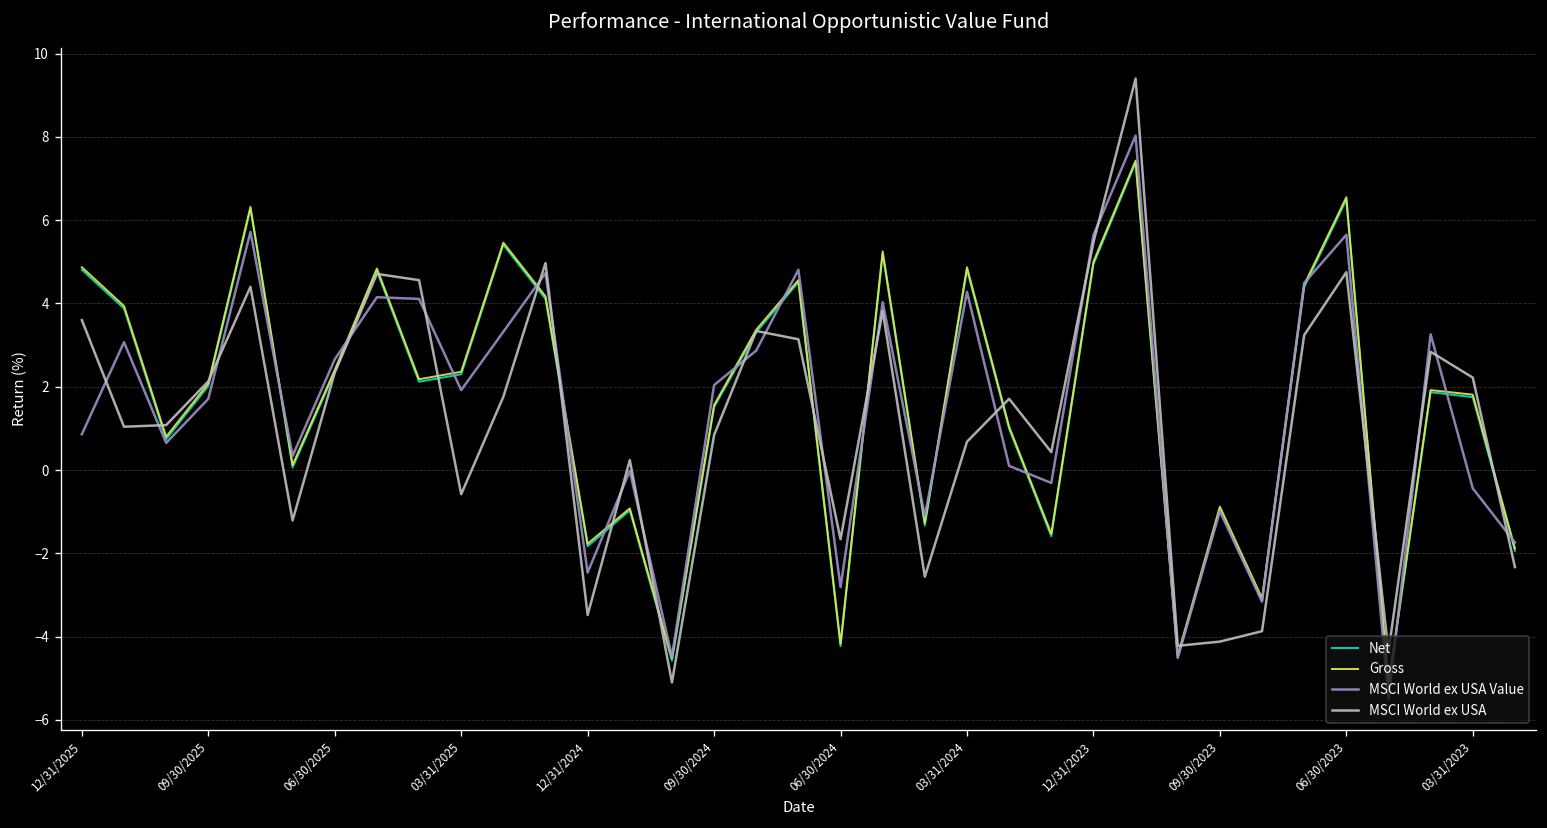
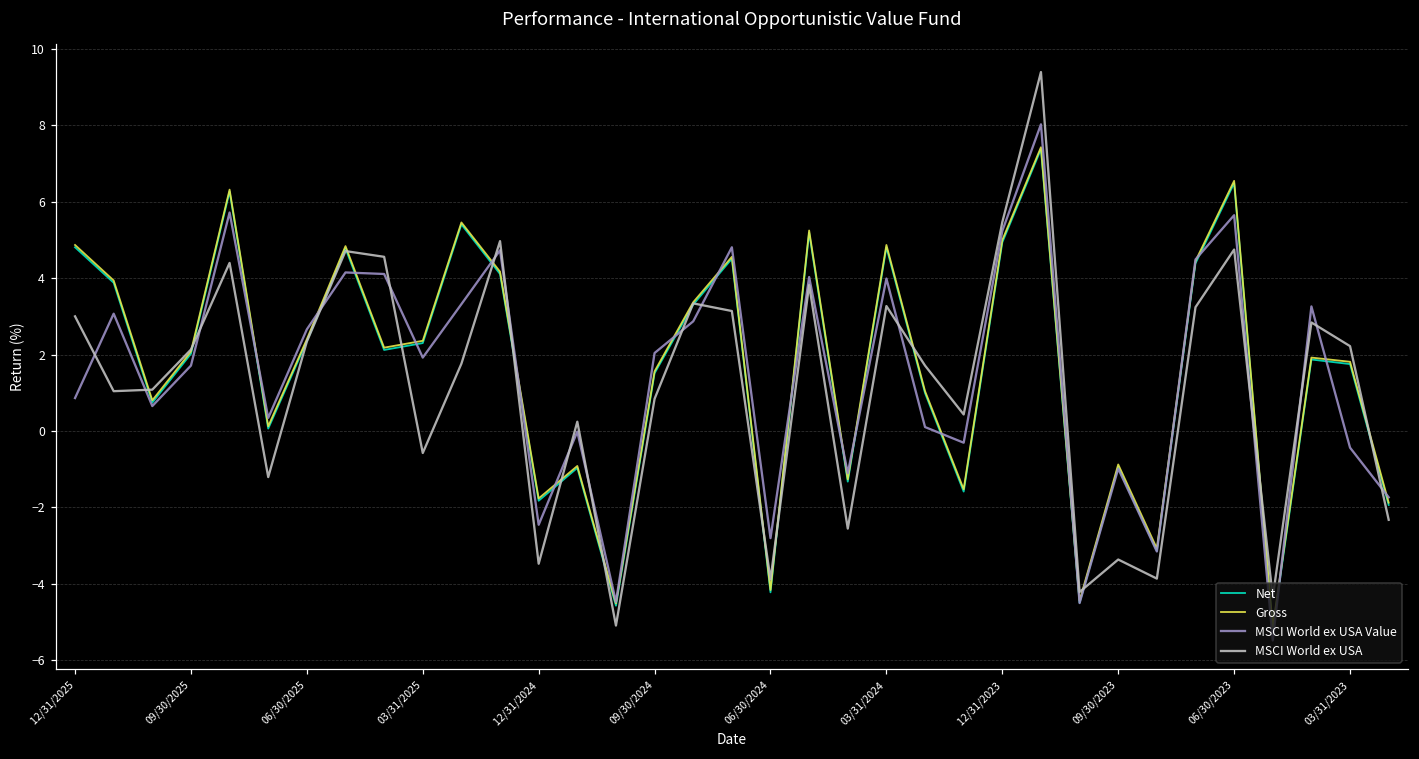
MSCI World ex USA, 12/31/2025: 3.6 -> 3.0
MSCI World ex USA, 06/30/2024: -1.7 -> -3.9
MSCI World ex USA Value, 03/31/2024: 4.3 -> 4.0
MSCI World ex USA, 03/31/2024: 0.7 -> 3.3
MSCI World ex USA Value, 12/31/2023: 5.6 -> 5.2
MSCI World ex USA, 09/30/2023: -4.1 -> -3.4
